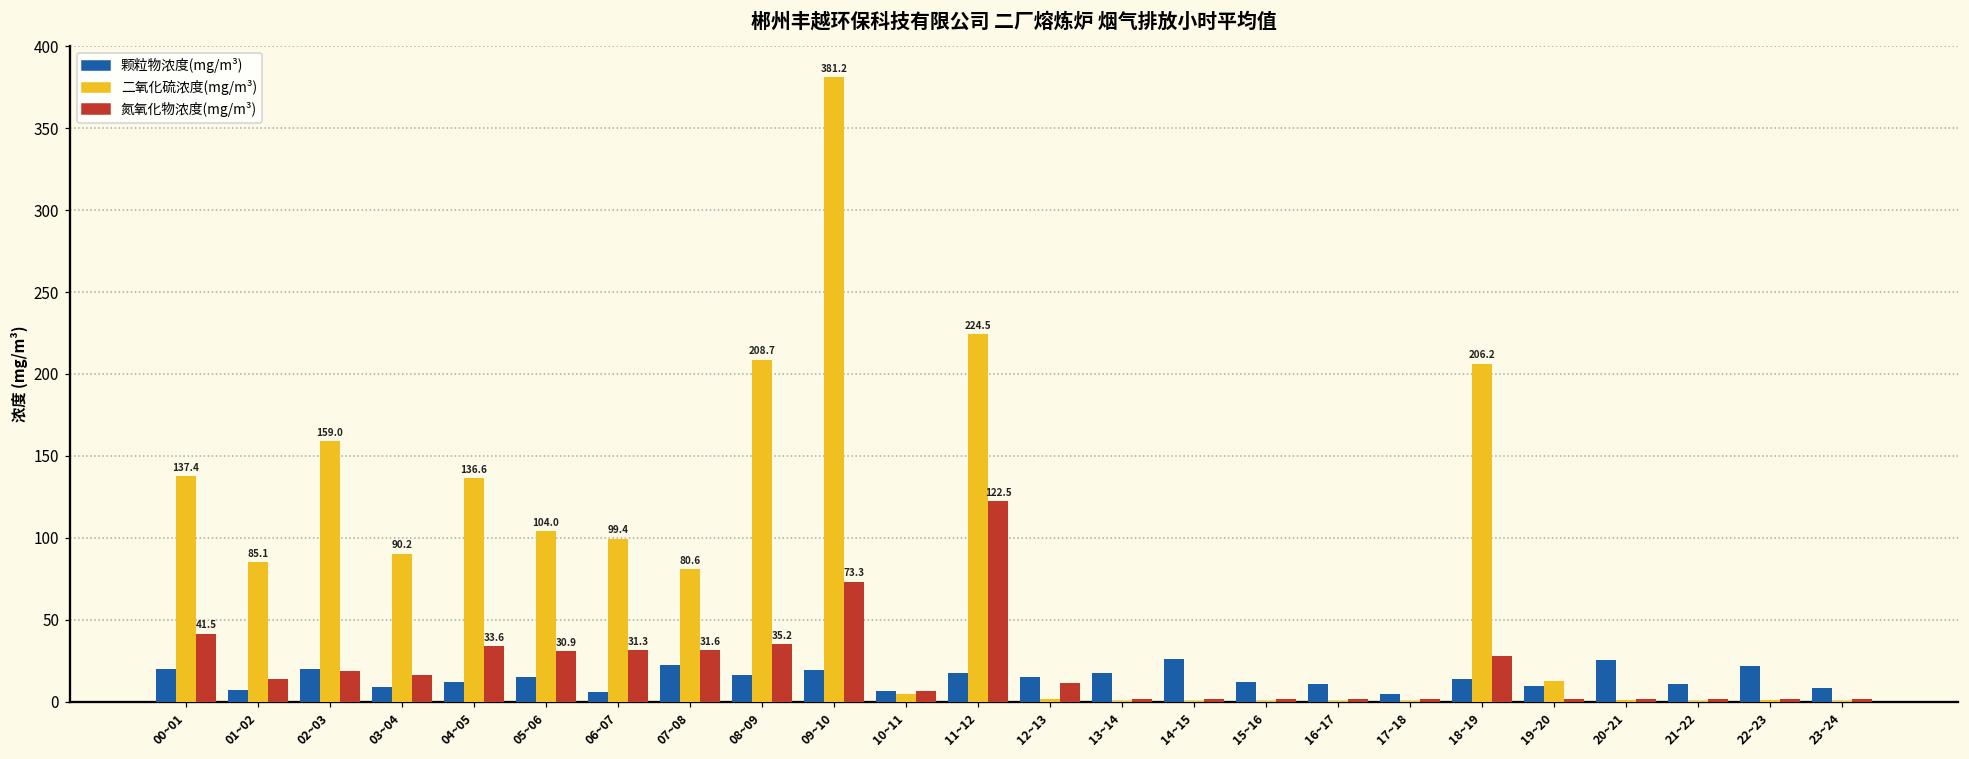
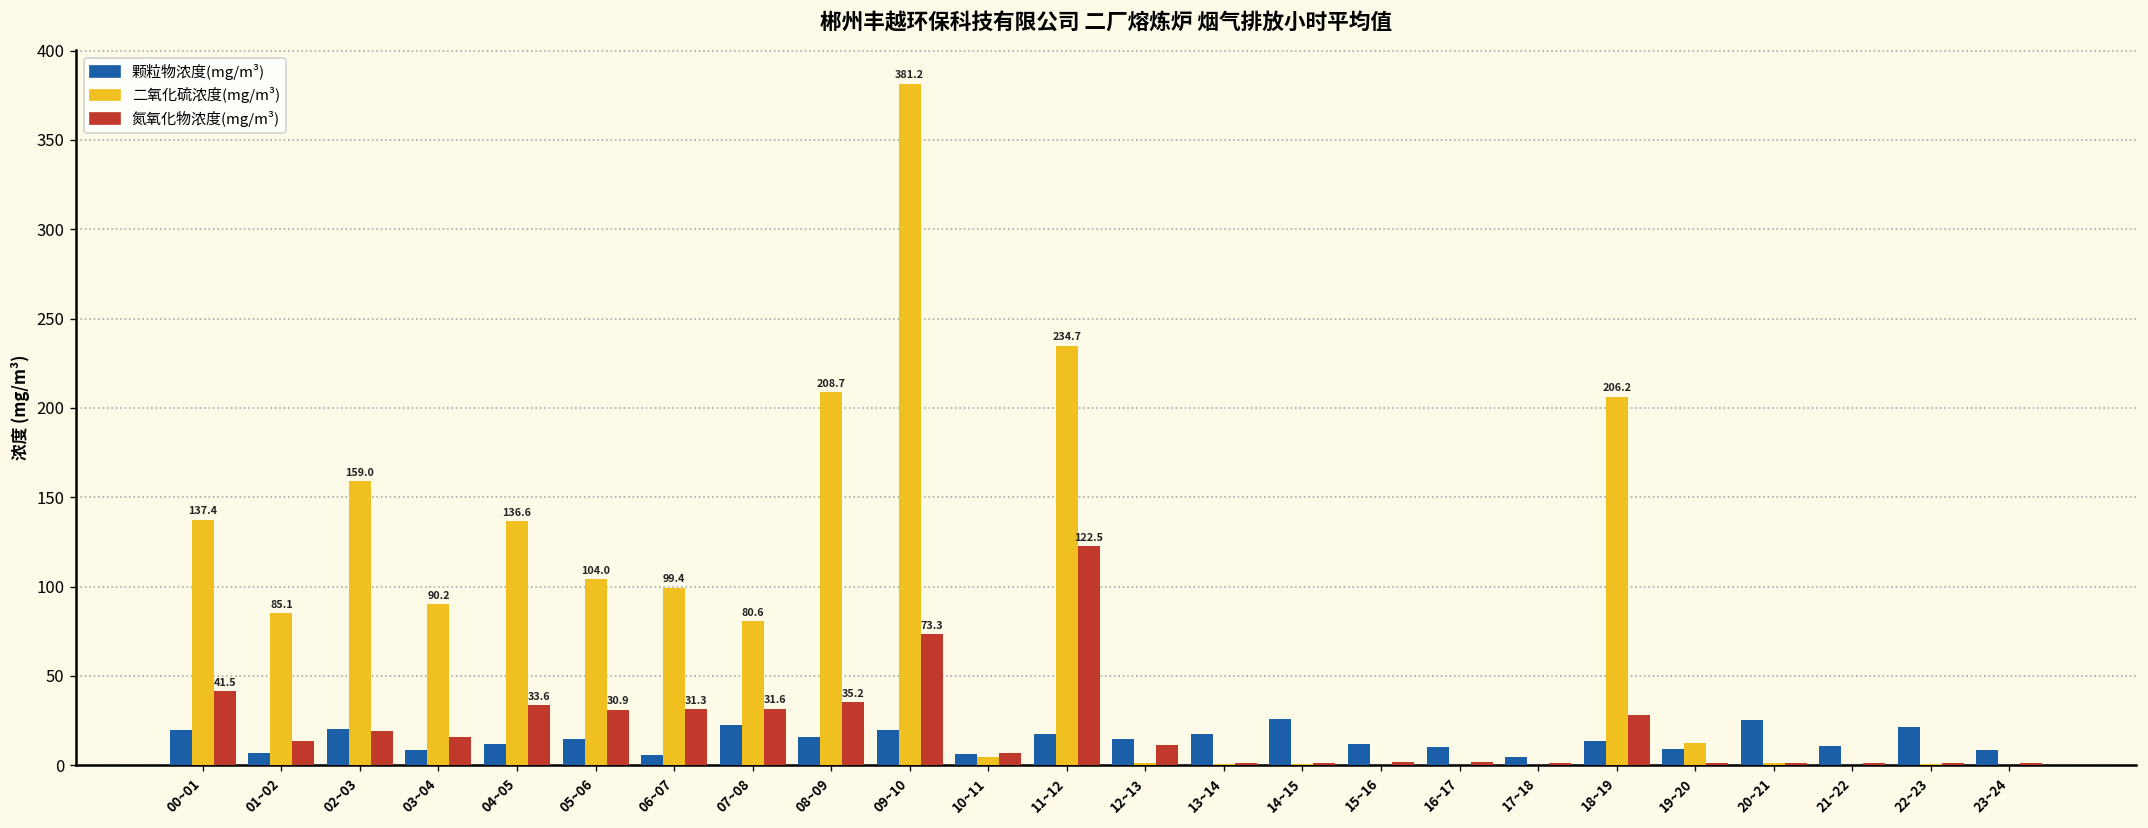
二氧化硫浓度(mg/m³), 11~12: 224.5 -> 234.7
